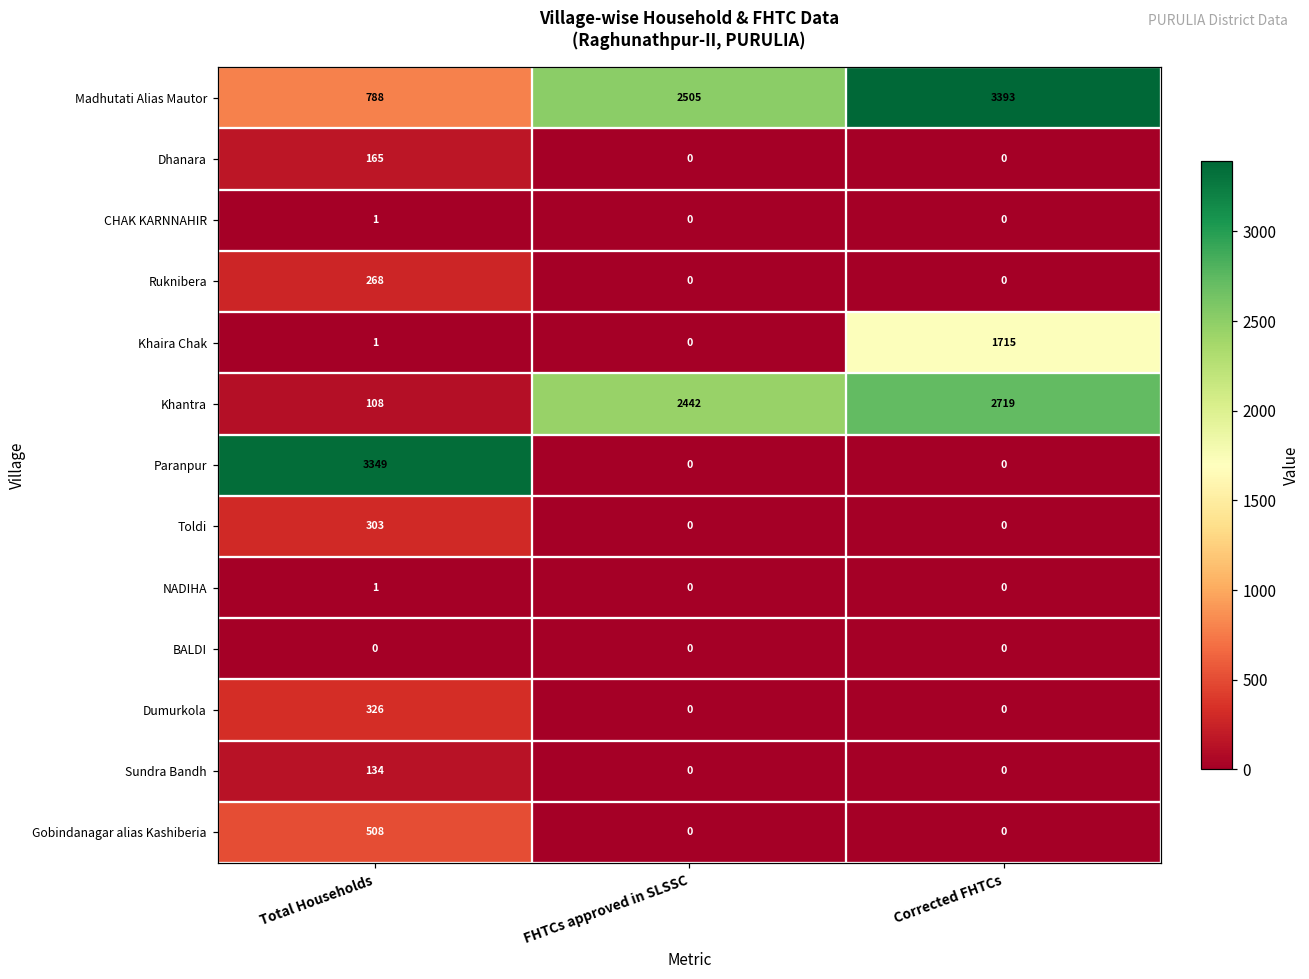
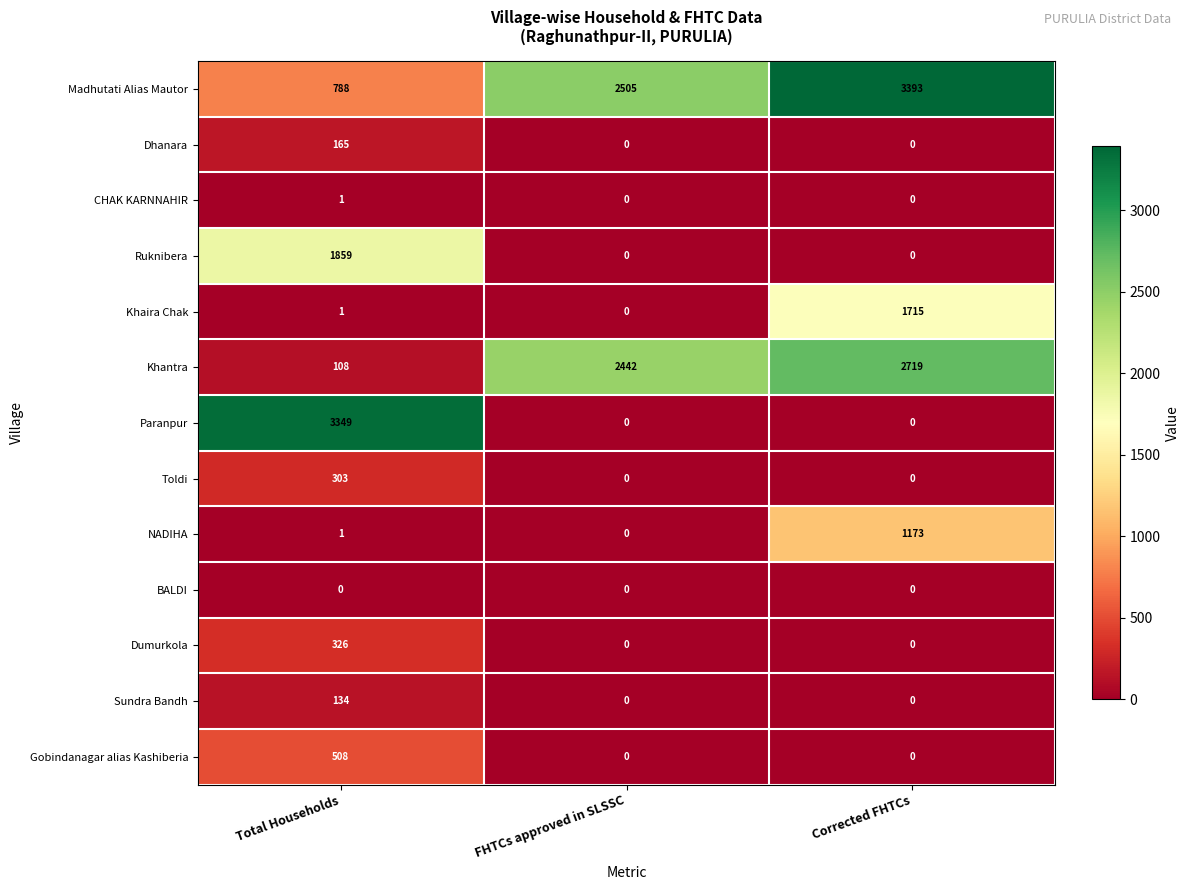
Ruknibera, Total Households: 268 -> 1859
NADIHA, Corrected FHTCs: 0 -> 1173
